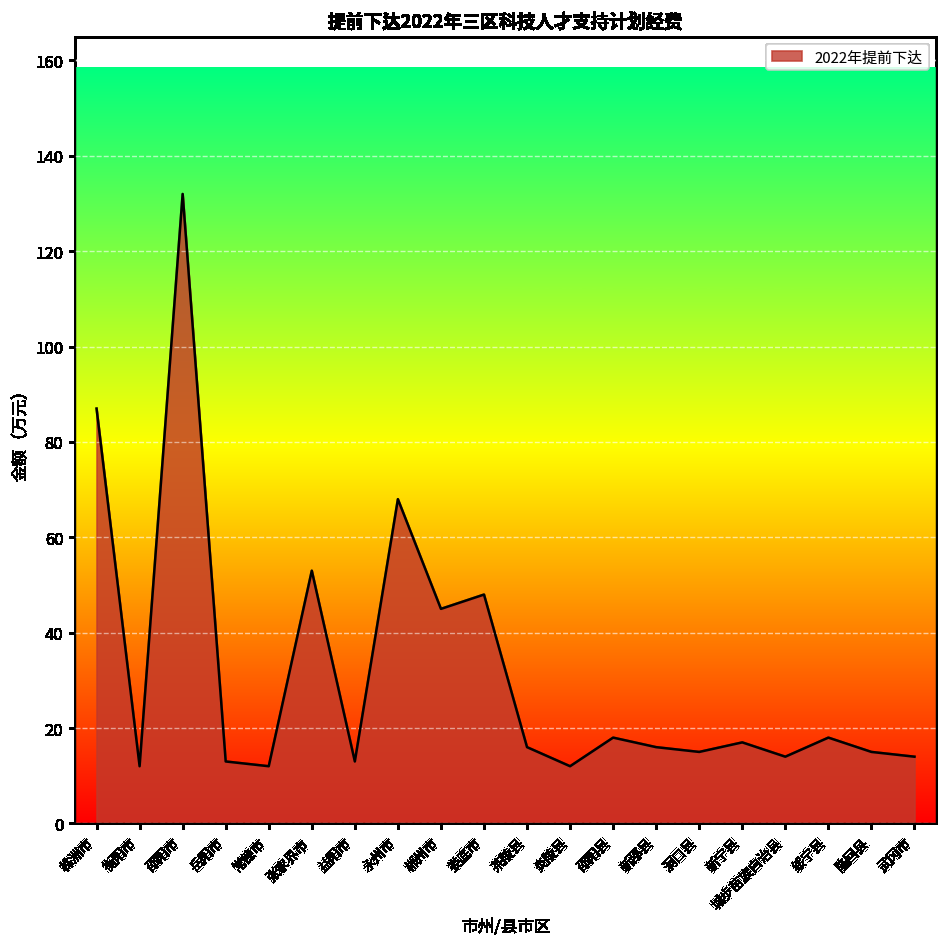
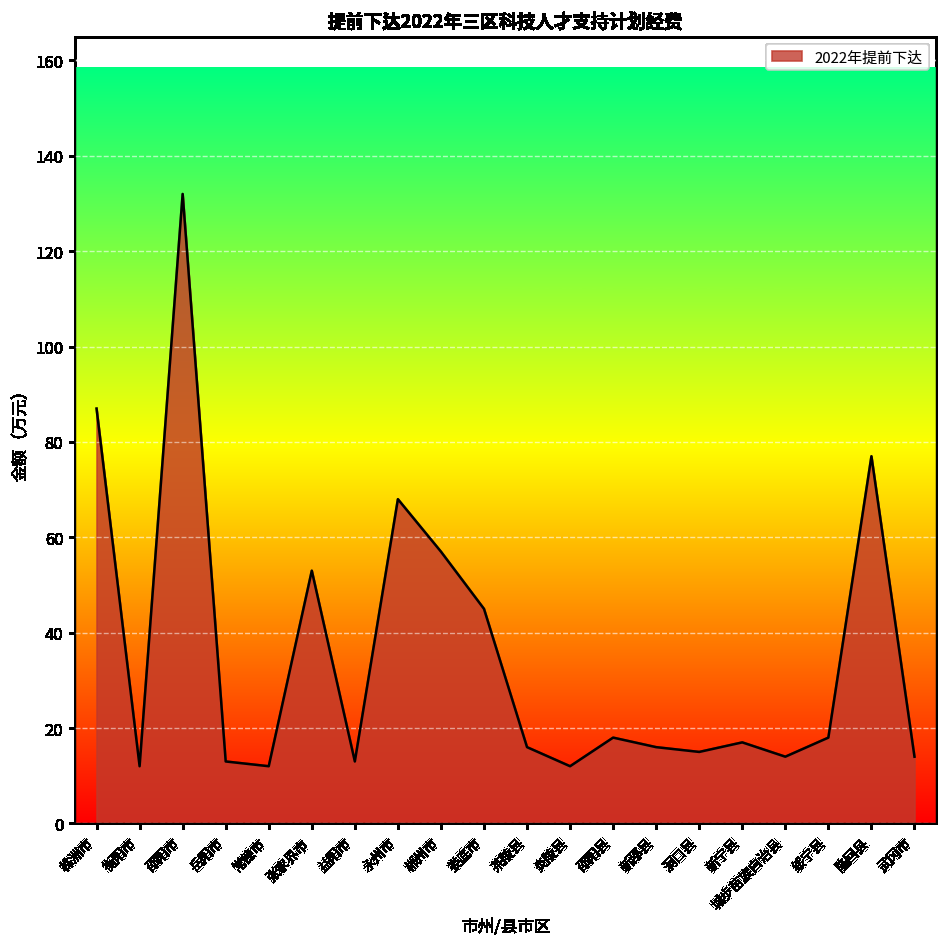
郴州市: 45 -> 57
娄底市: 48 -> 45
隆回县: 15 -> 77
